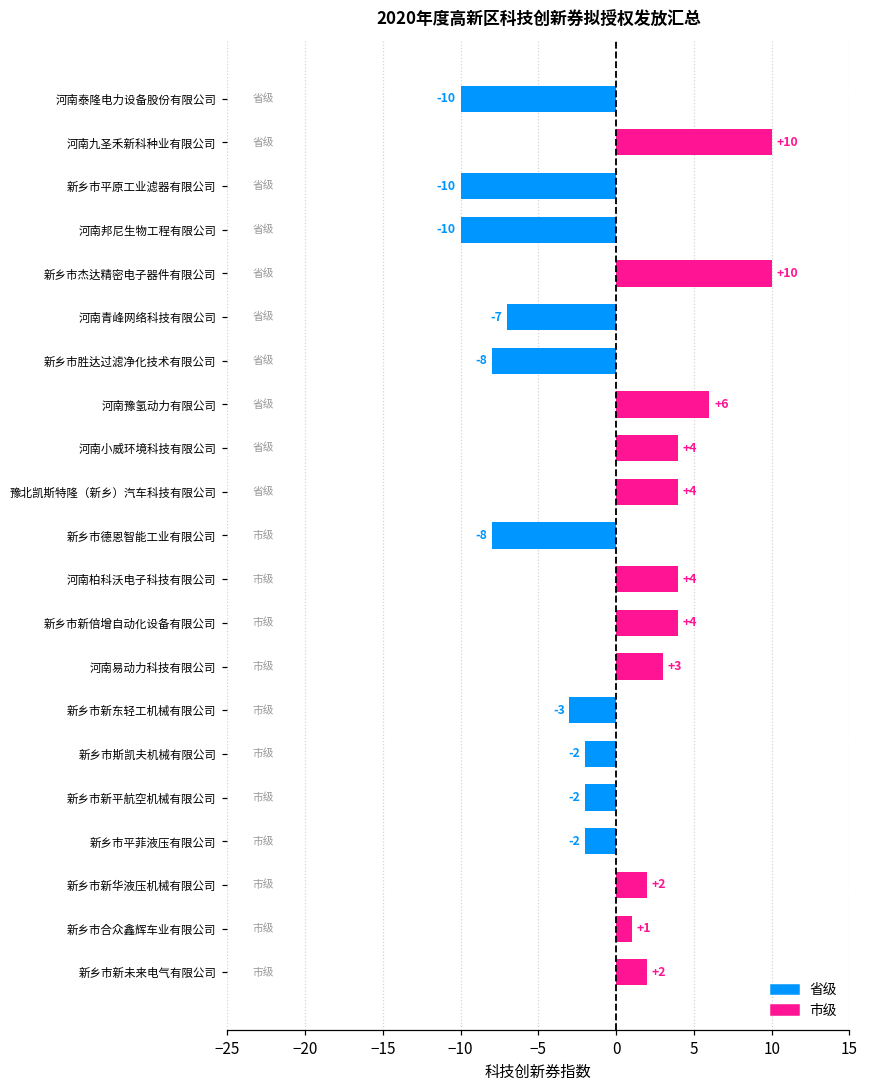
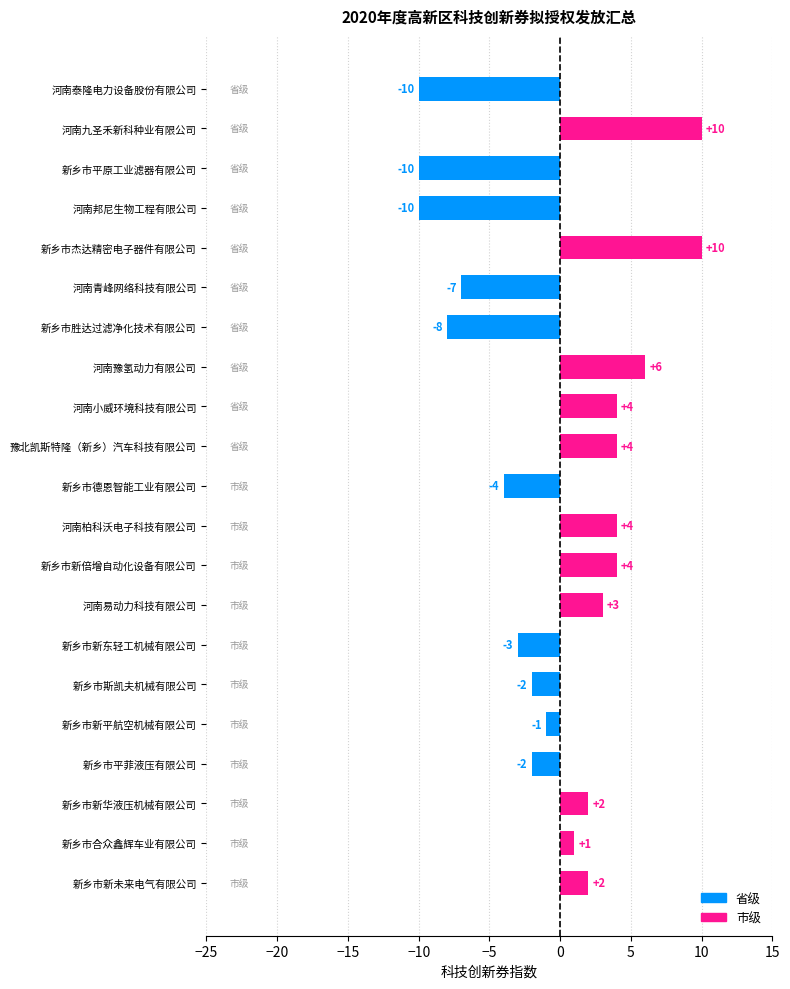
新乡市德恩智能工业有限公司: -8 -> -4
新乡市新平航空机械有限公司: -2 -> -1
